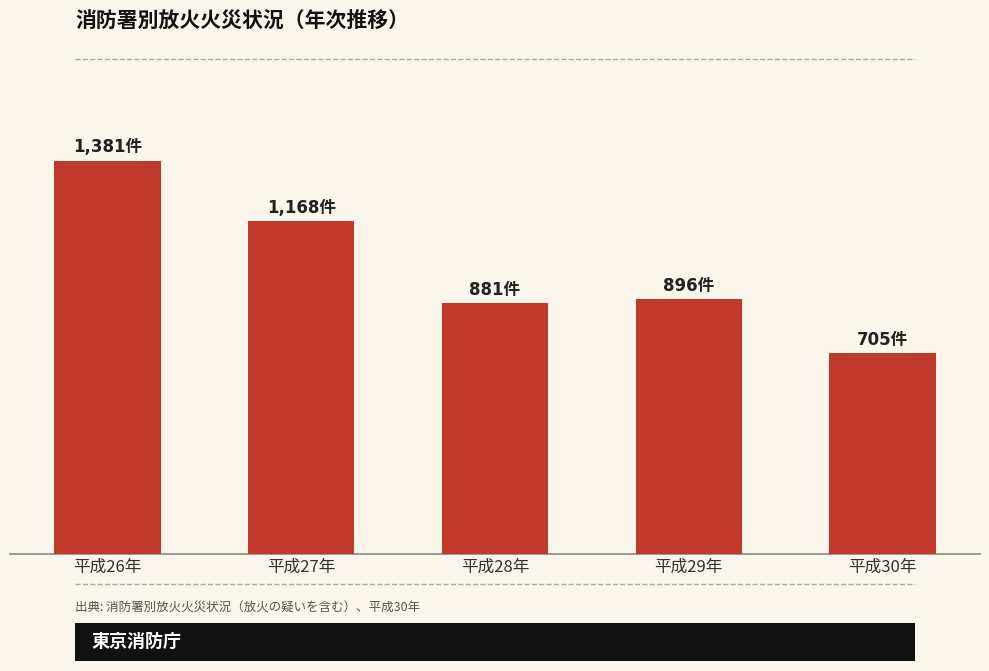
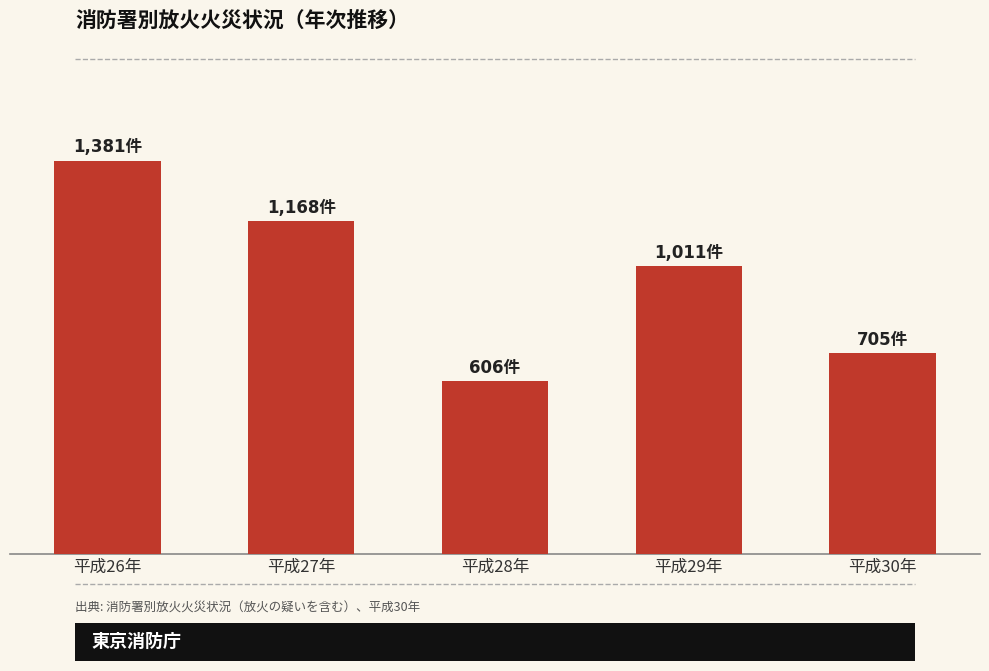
平成28年: 881件 -> 606件
平成29年: 896件 -> 1,011件
